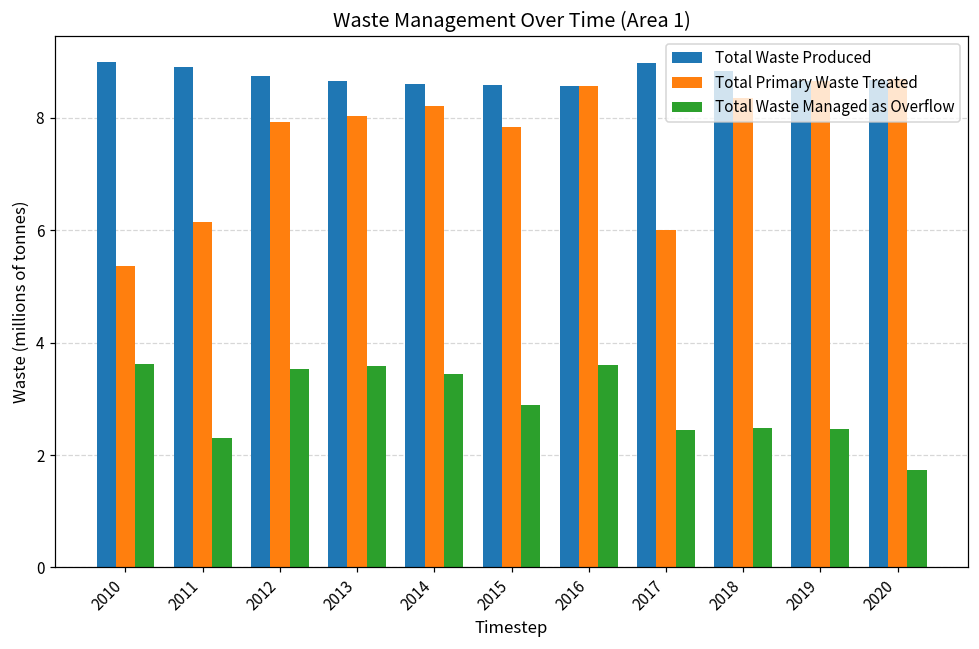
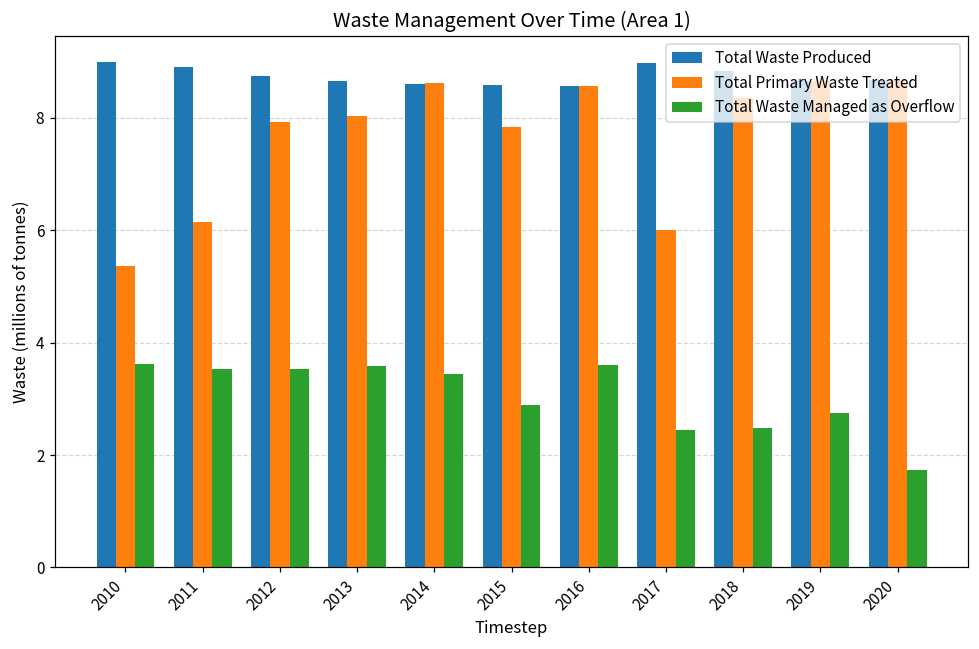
Total Waste Managed as Overflow, 2011: 2.3 -> 3.5
Total Primary Waste Treated, 2014: 8.2 -> 8.6
Total Waste Managed as Overflow, 2019: 2.5 -> 2.7
